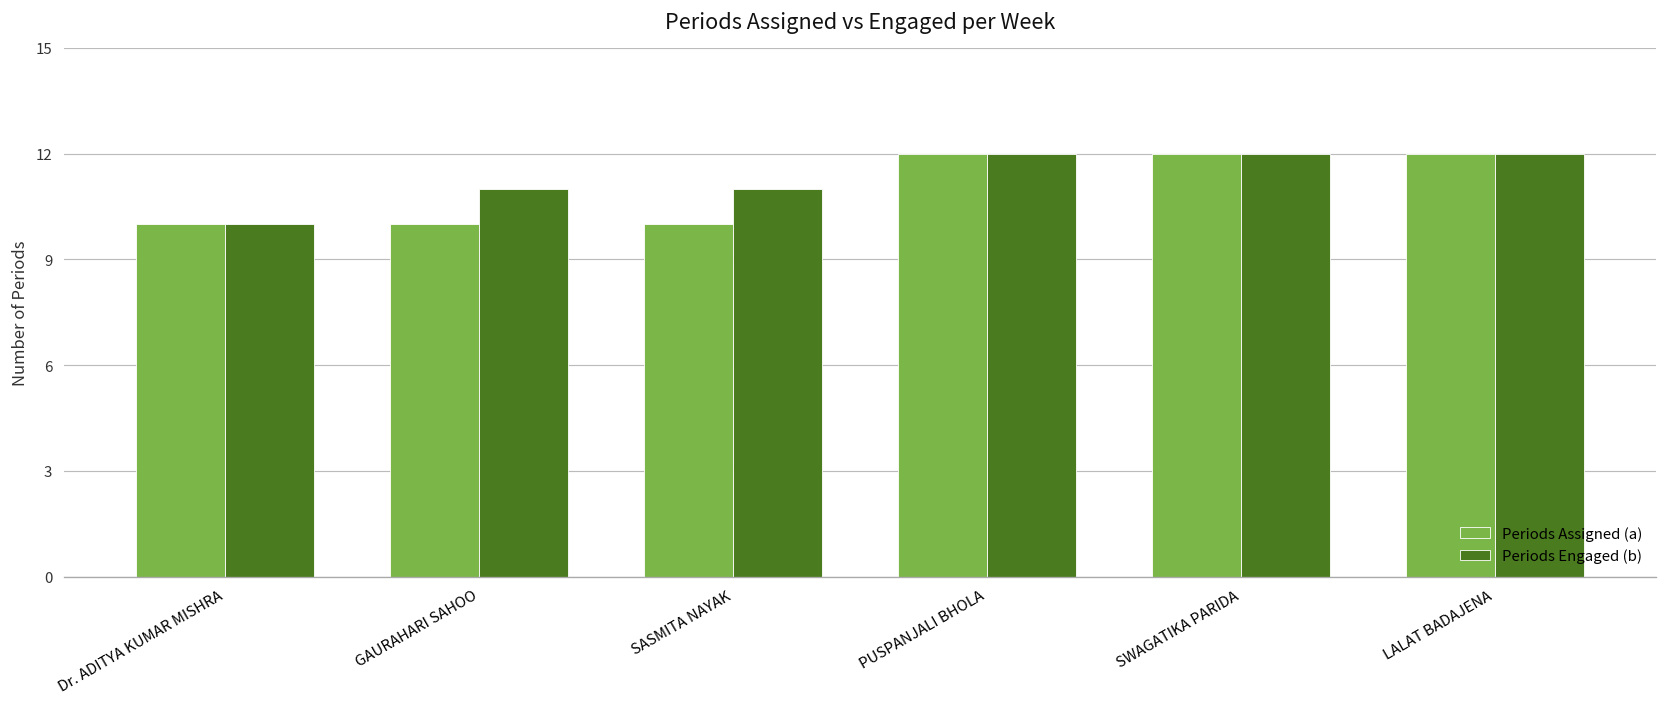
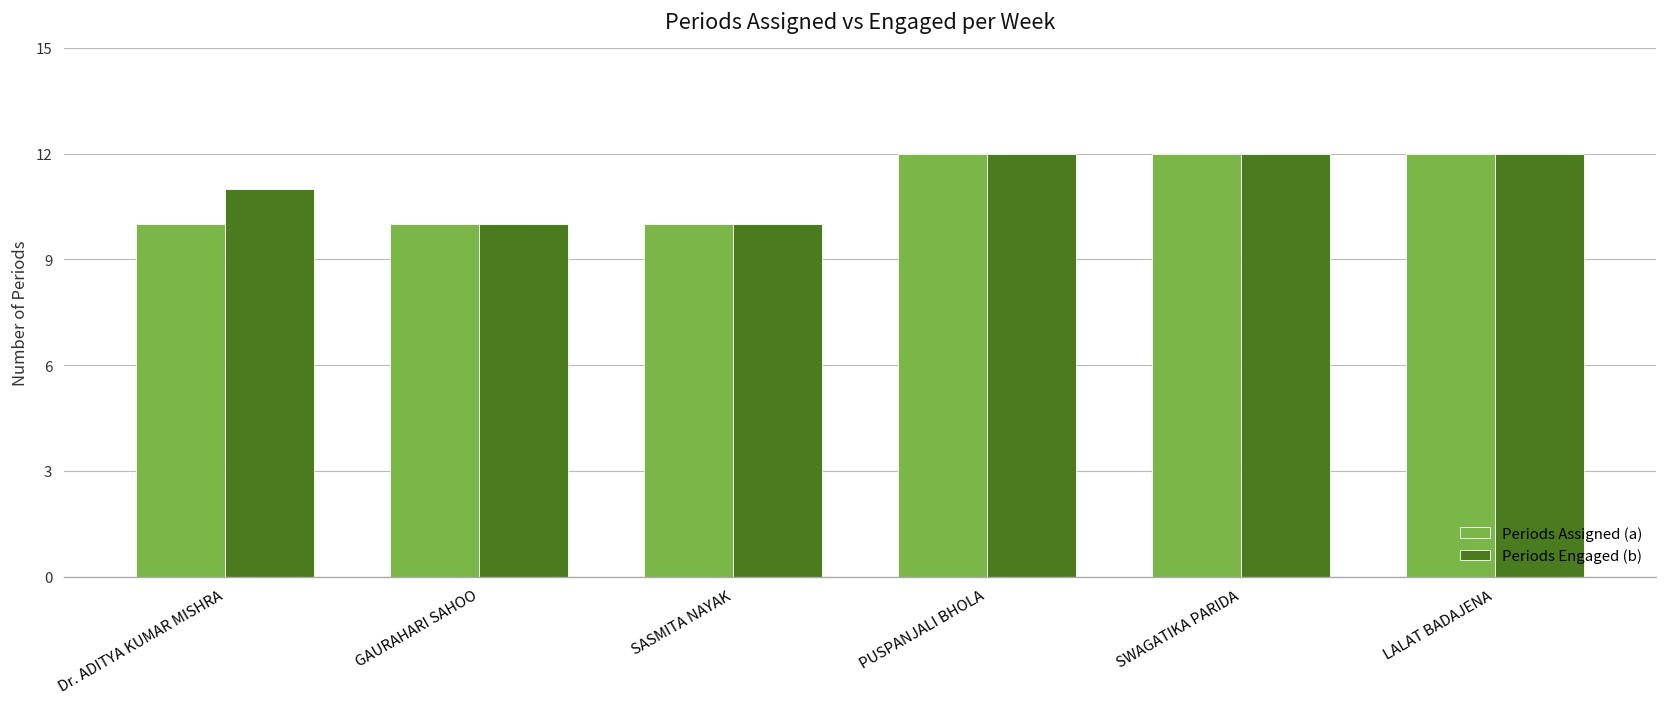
Periods Engaged (b), Dr. ADITYA KUMAR MISHRA: 10 -> 11
Periods Engaged (b), GAURAHARI SAHOO: 11 -> 10
Periods Engaged (b), SASMITA NAYAK: 11 -> 10
